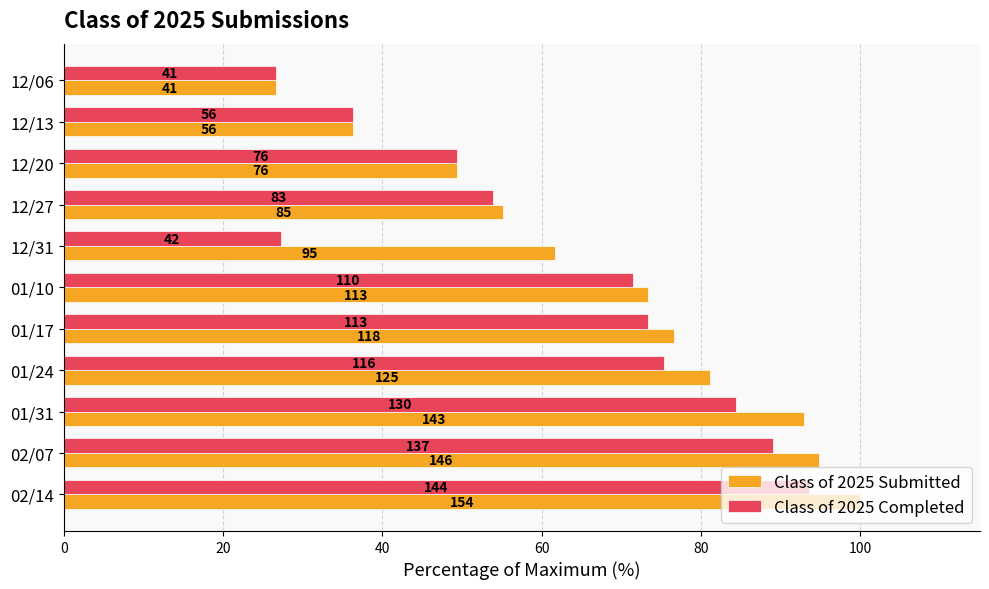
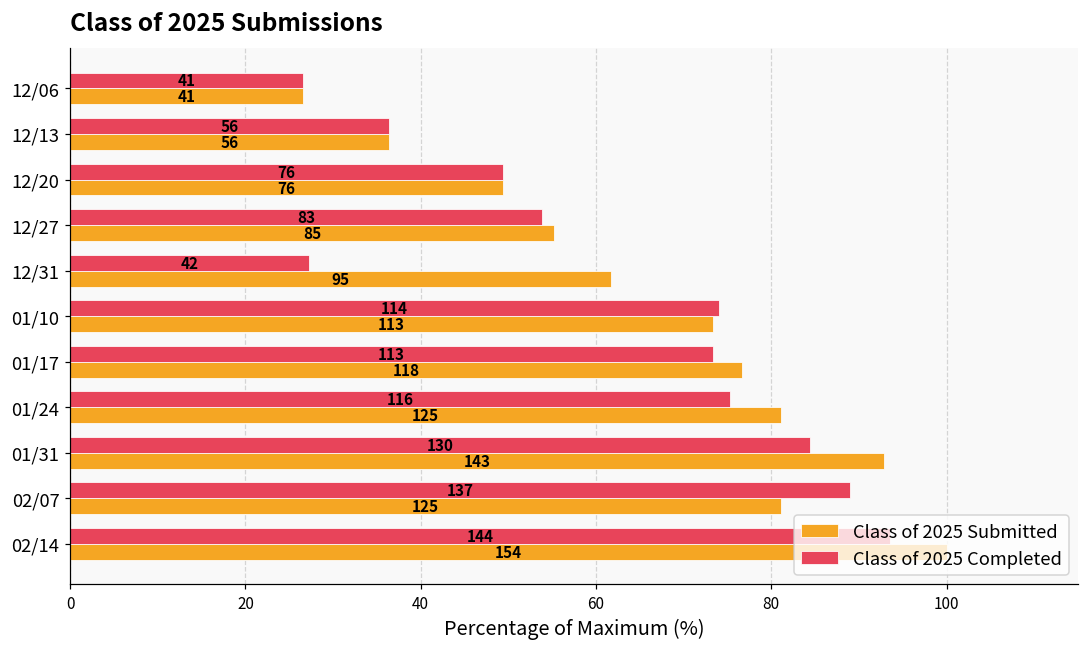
Class of 2025 Completed, 01/10: 110 -> 114
Class of 2025 Submitted, 02/07: 146 -> 125
